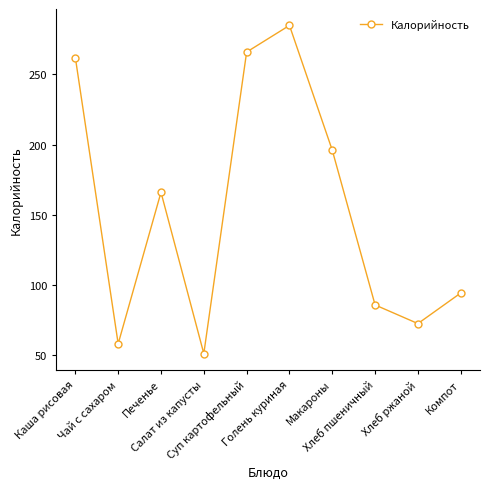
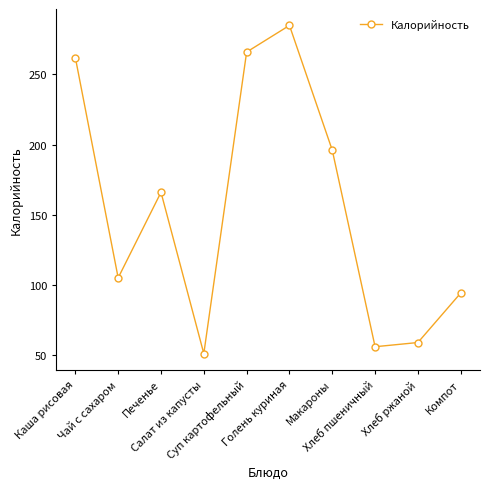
Чай с сахаром: 58 -> 105
Хлеб пшеничный: 86 -> 56
Хлеб ржаной: 72 -> 59
